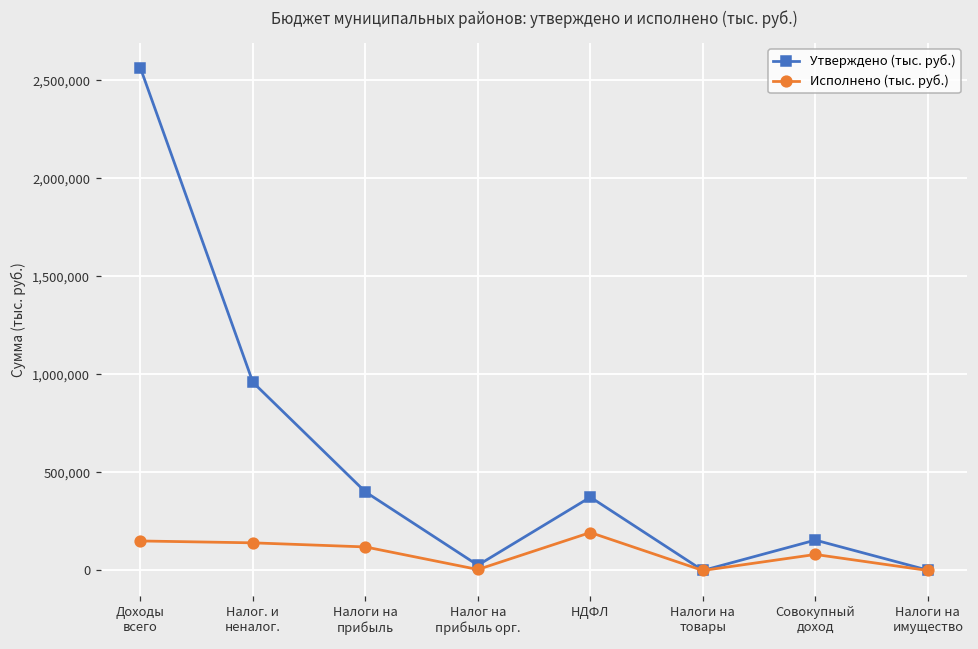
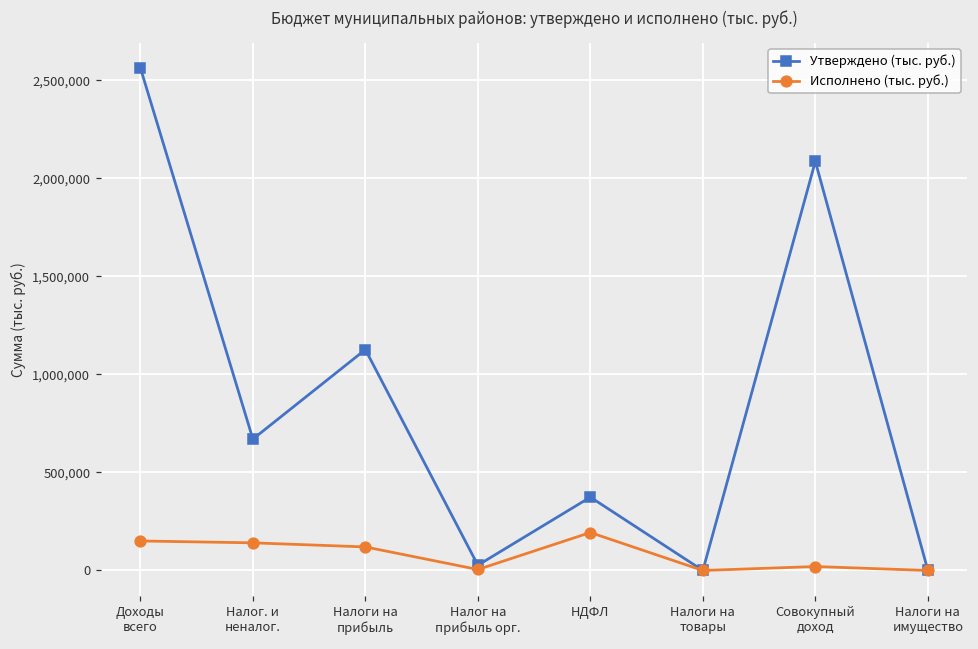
Утверждено (тыс. руб.), Налог. и неналог.: 960,000 -> 670,000
Утверждено (тыс. руб.), Налоги на прибыль: 400,000 -> 1,130,000
Утверждено (тыс. руб.), Совокупный доход: 150,000 -> 2,090,000
Исполнено (тыс. руб.), Совокупный доход: 80,000 -> 20,000
